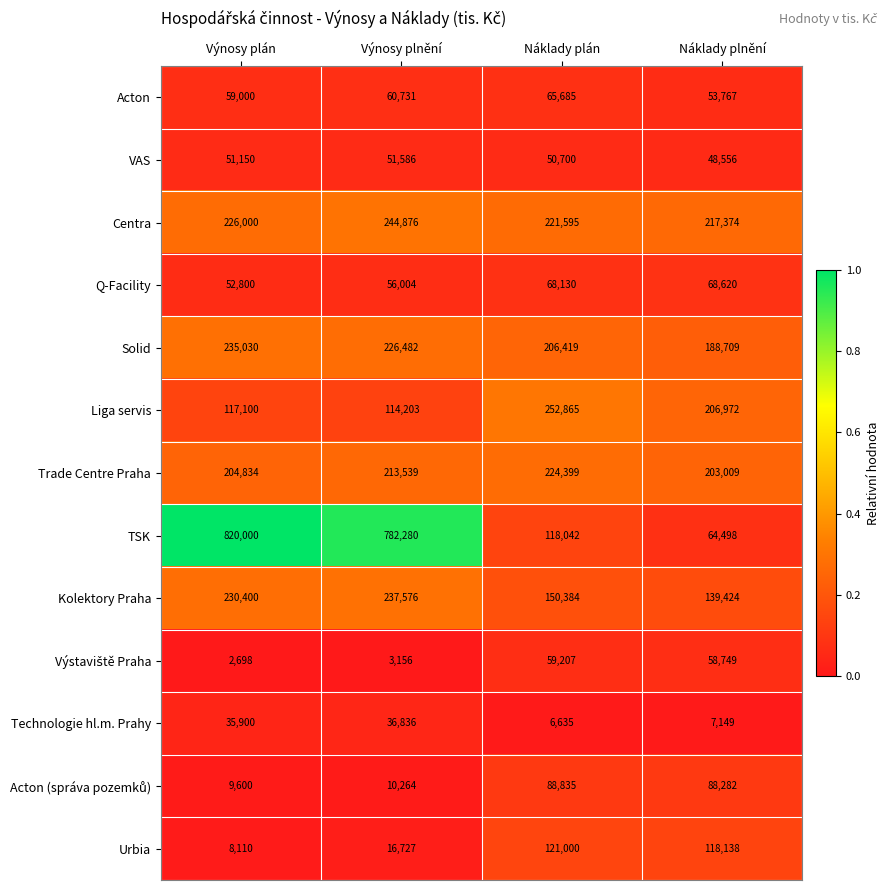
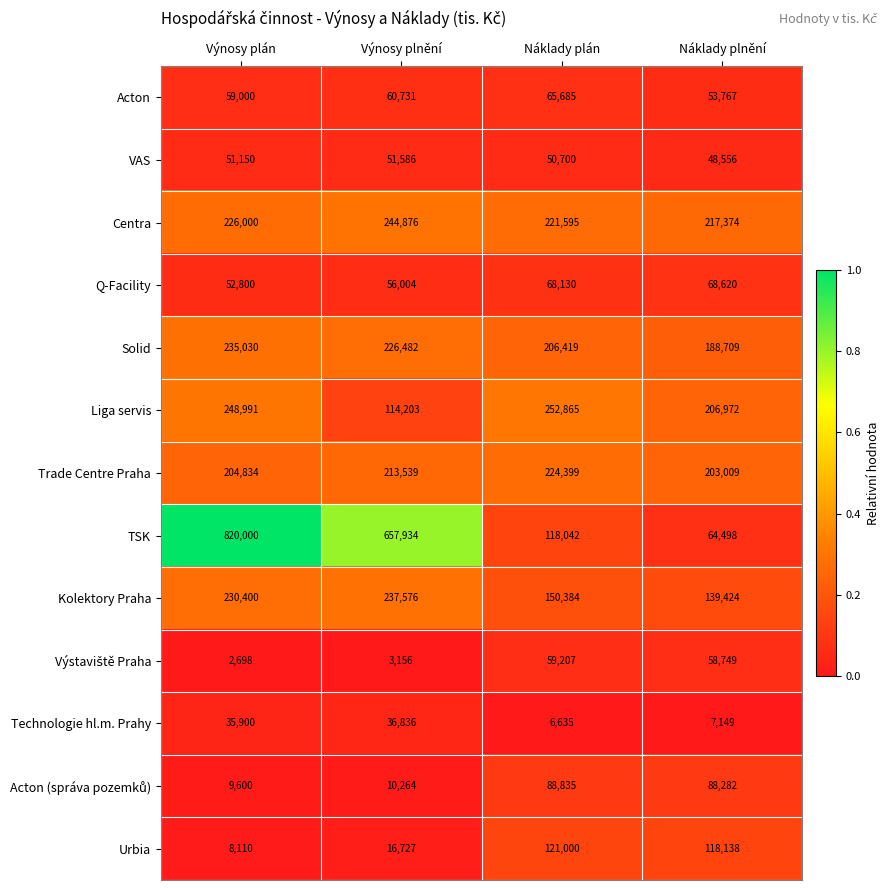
Liga servis, Výnosy plán: 117,100 -> 248,991
TSK, Výnosy plnění: 782,280 -> 657,934
